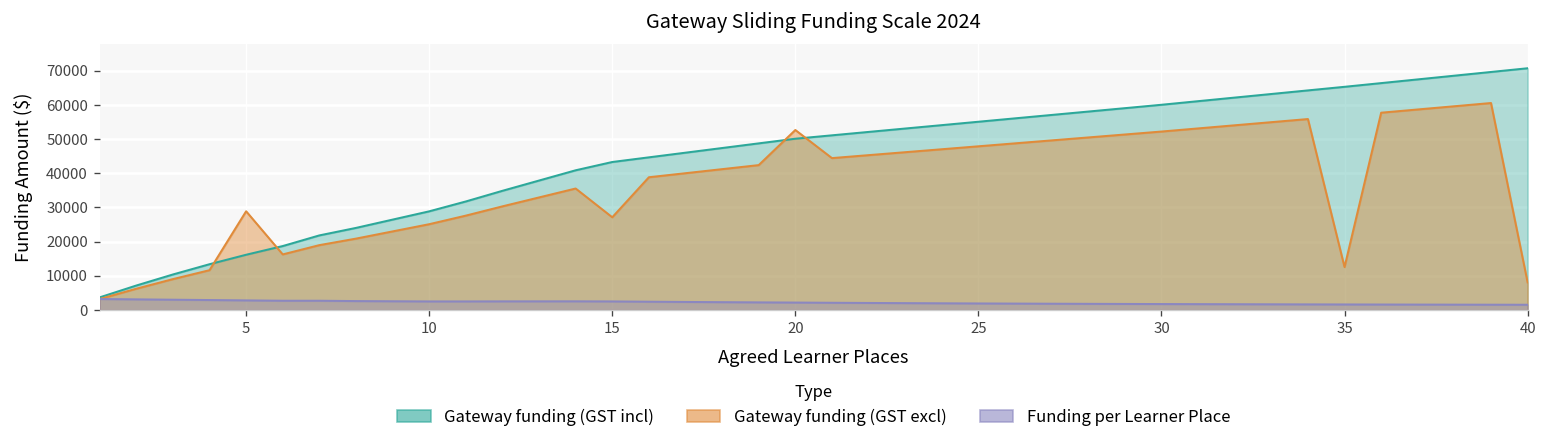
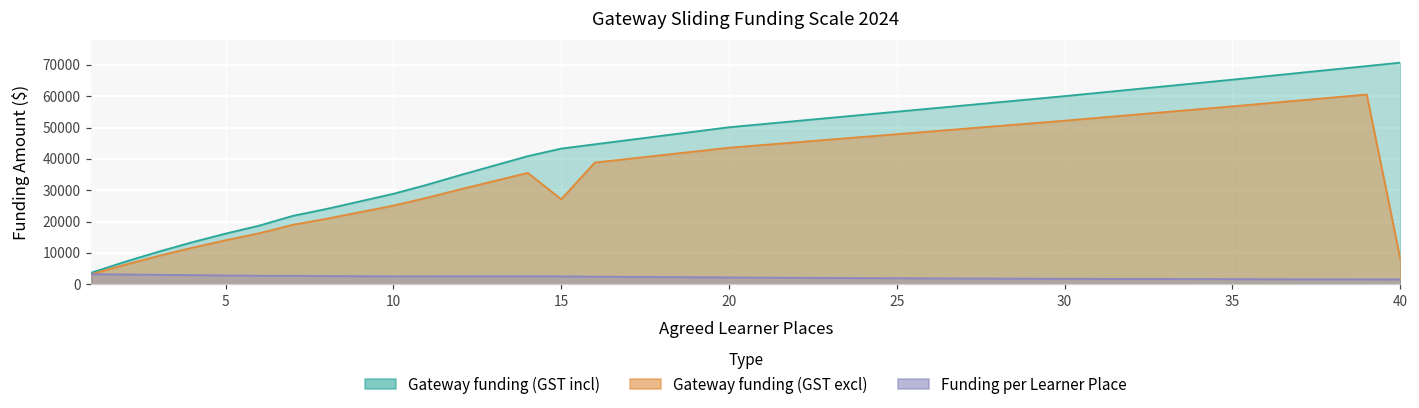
Gateway funding (GST excl), 5: 29000 -> 14000
Gateway funding (GST excl), 20: 53000 -> 44000
Gateway funding (GST excl), 35: 13000 -> 57000
